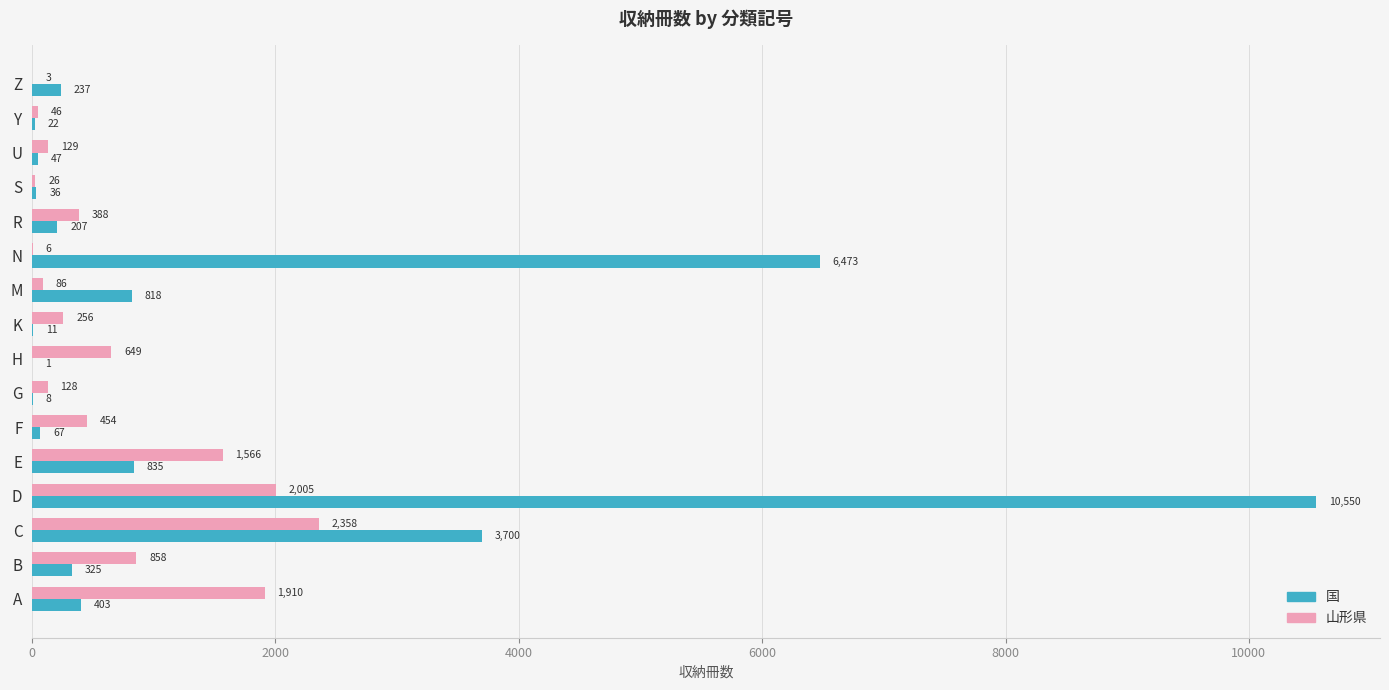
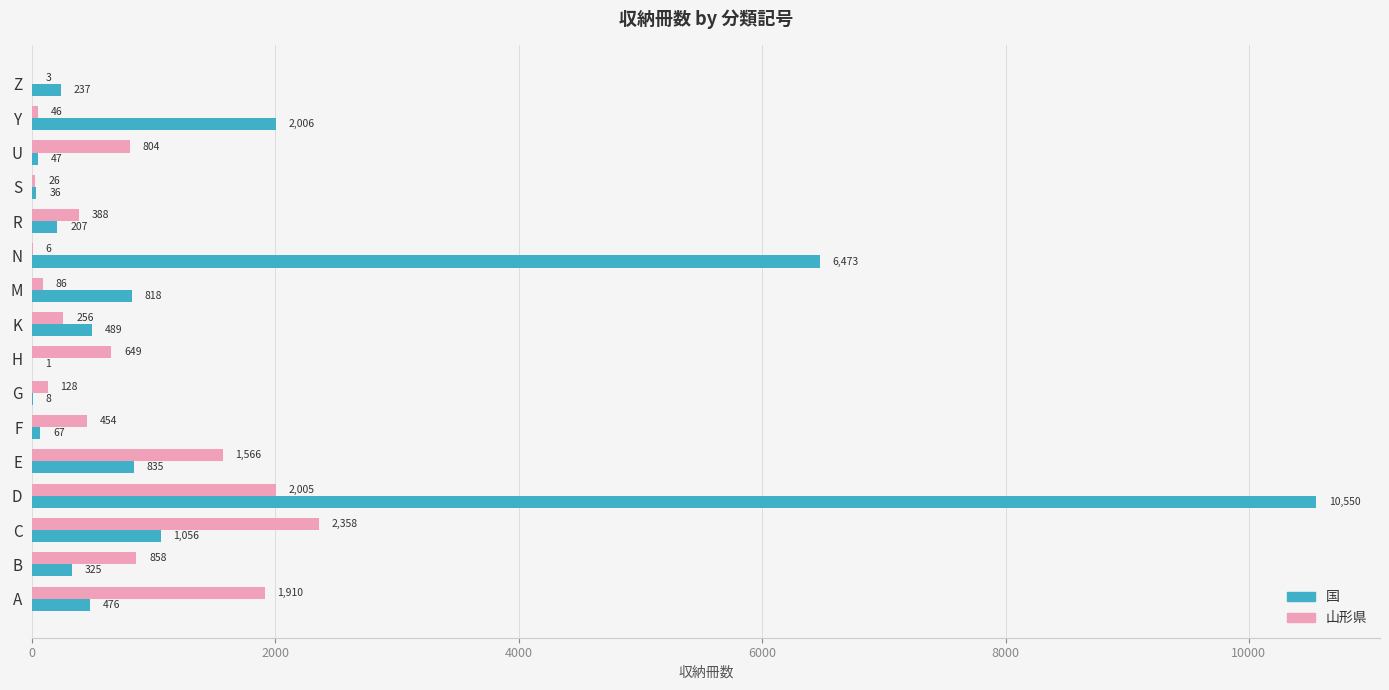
国, Y: 22 -> 2,006
山形県, U: 129 -> 804
国, K: 11 -> 489
国, C: 3,700 -> 1,056
国, A: 403 -> 476
